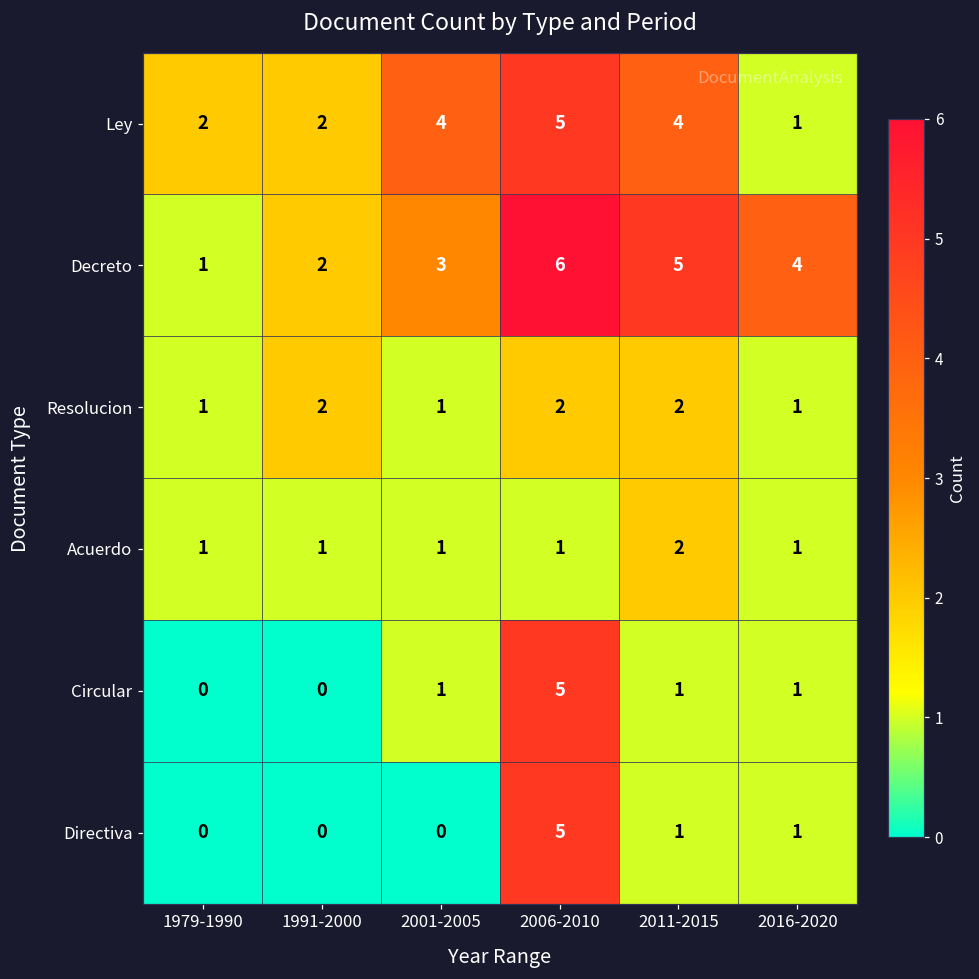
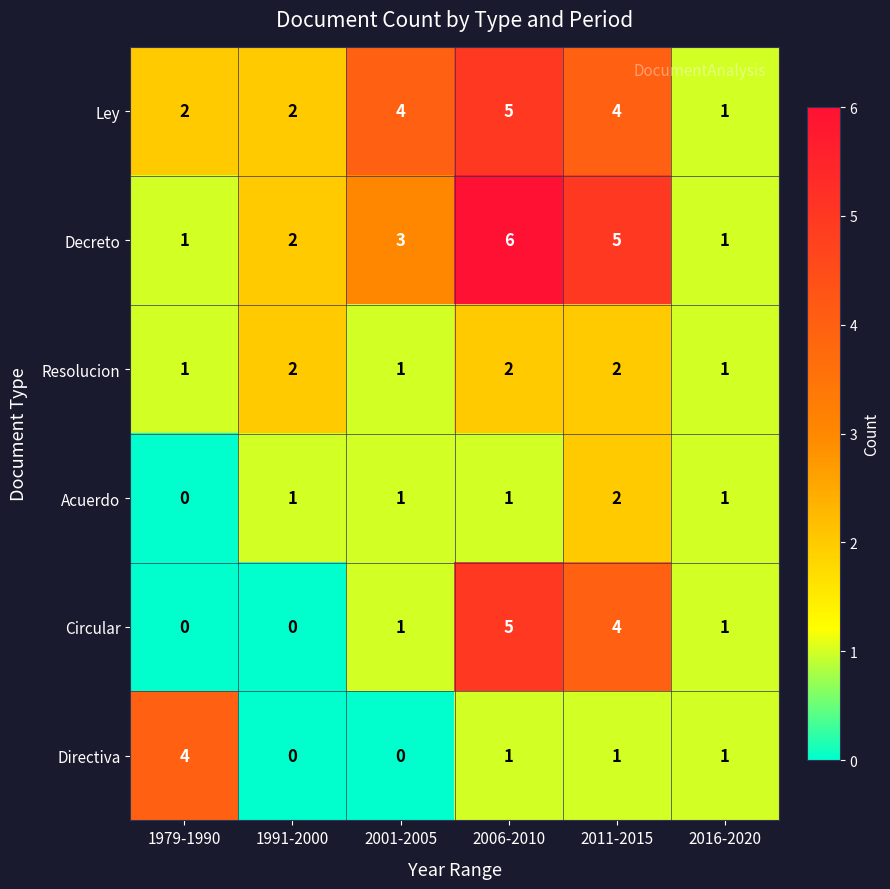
Decreto, 2016-2020: 4 -> 1
Acuerdo, 1979-1990: 1 -> 0
Circular, 2011-2015: 1 -> 4
Directiva, 1979-1990: 0 -> 4
Directiva, 2006-2010: 5 -> 1
